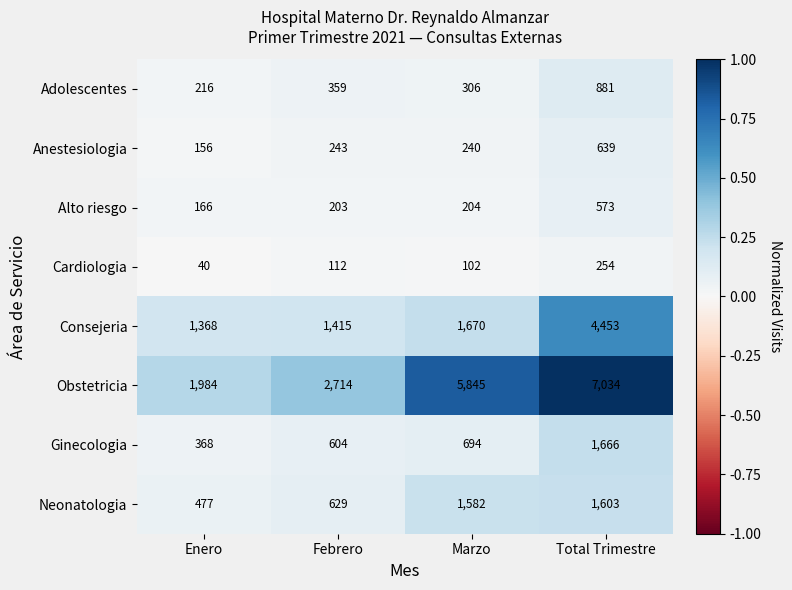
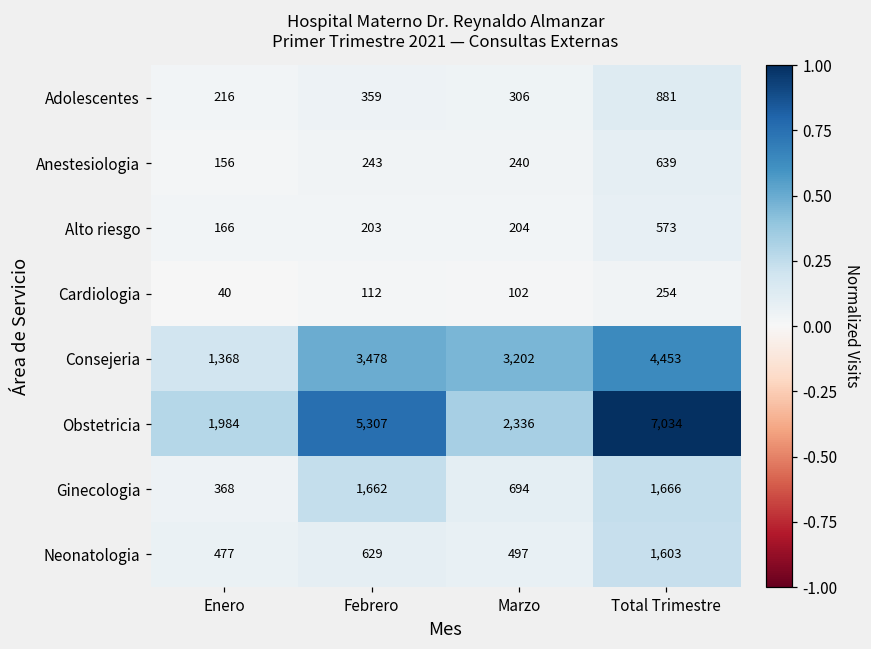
Consejeria, Febrero: 1,415 -> 3,478
Consejeria, Marzo: 1,670 -> 3,202
Obstetricia, Febrero: 2,714 -> 5,307
Obstetricia, Marzo: 5,845 -> 2,336
Ginecologia, Febrero: 604 -> 1,662
Neonatologia, Marzo: 1,582 -> 497
